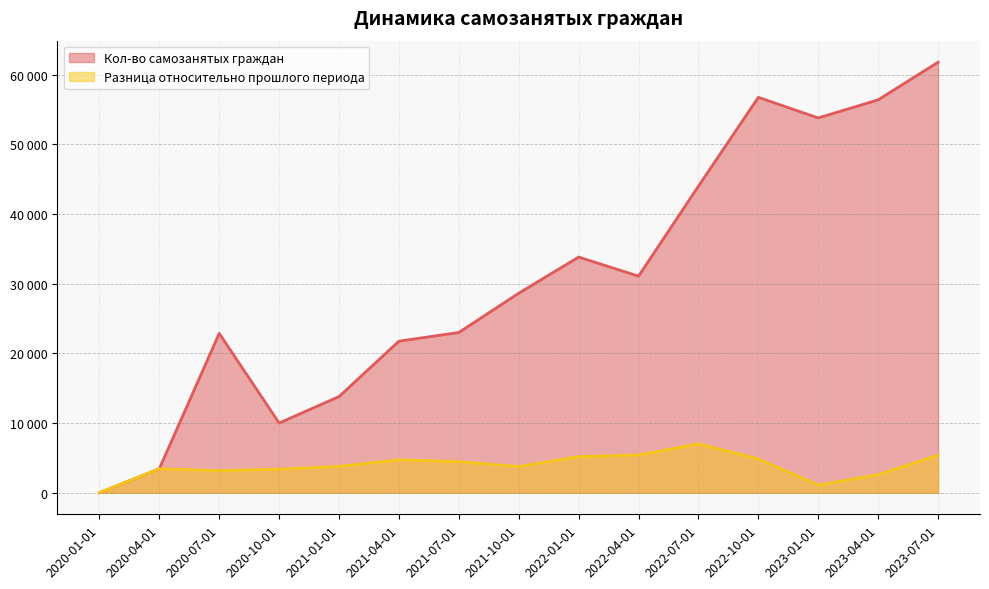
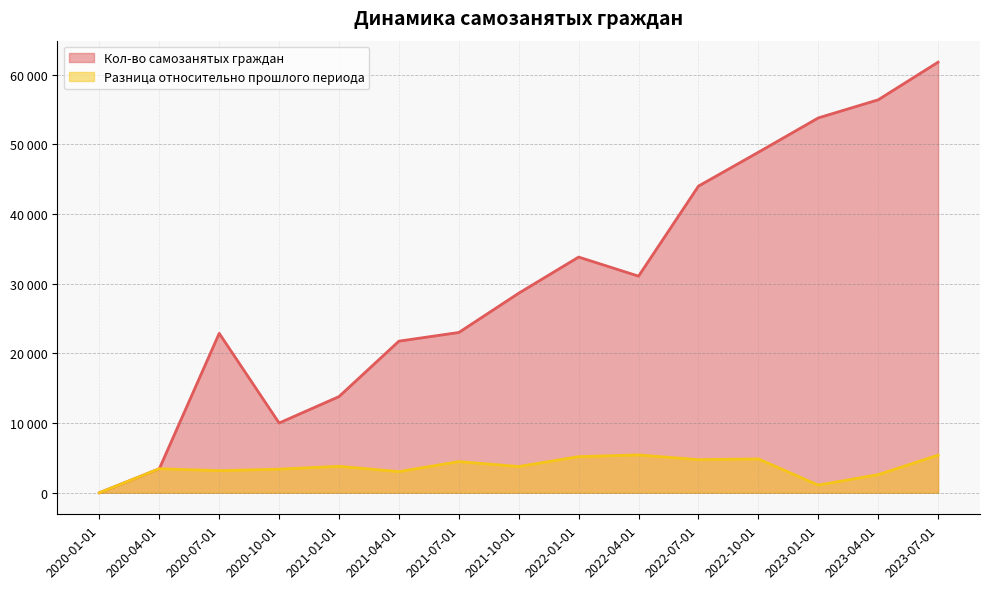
Разница относительно прошлого периода, 2021-04-01: 5000 -> 3000
Разница относительно прошлого периода, 2022-07-01: 7000 -> 5000
Кол-во самозанятых граждан, 2022-10-01: 57000 -> 49000
